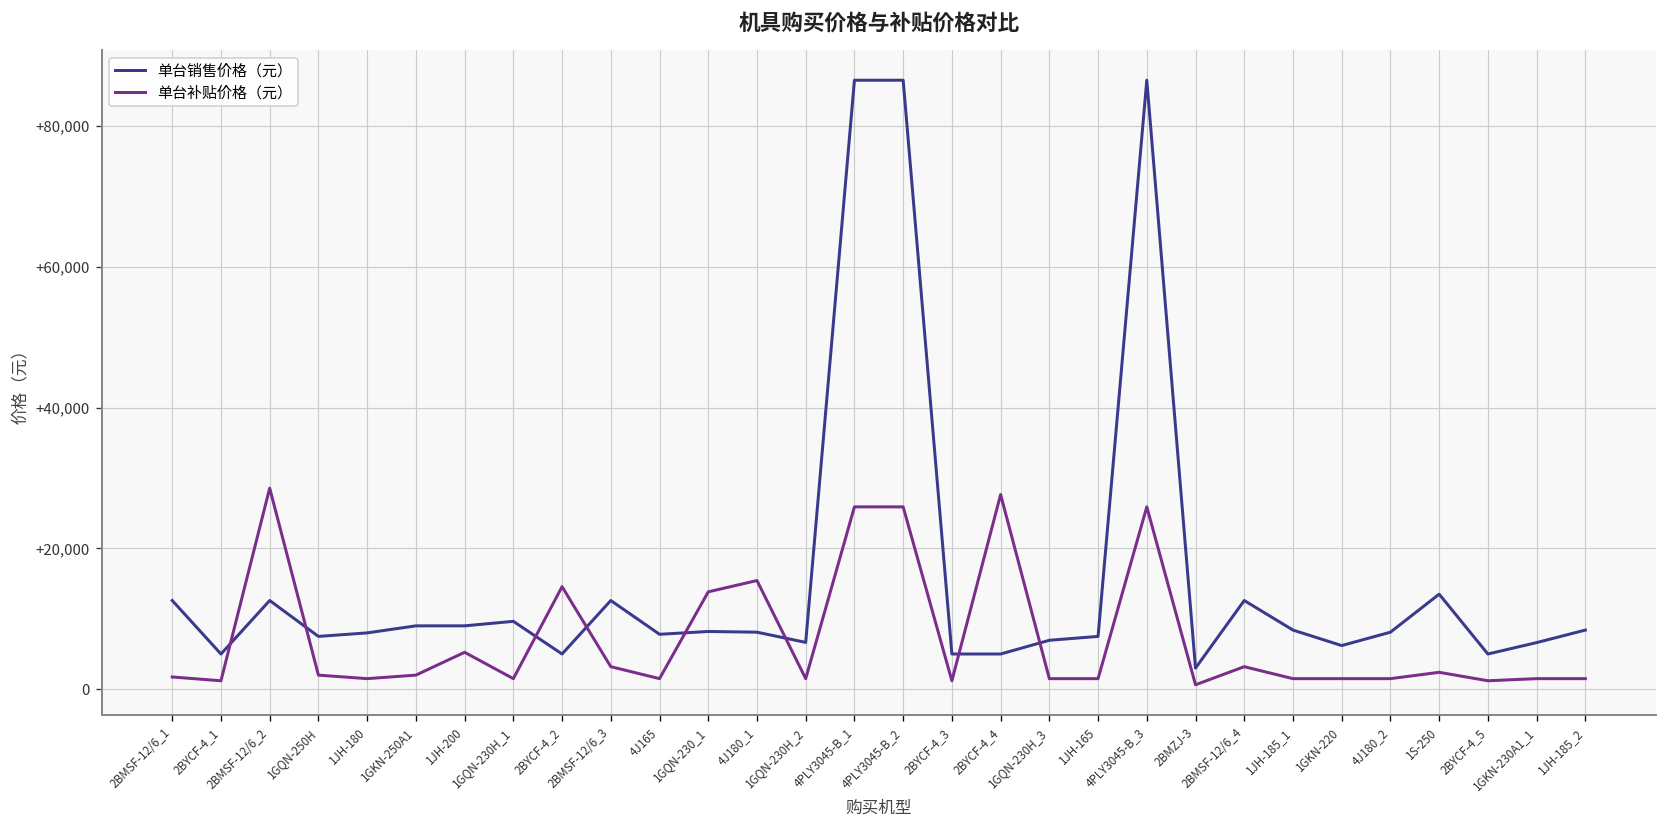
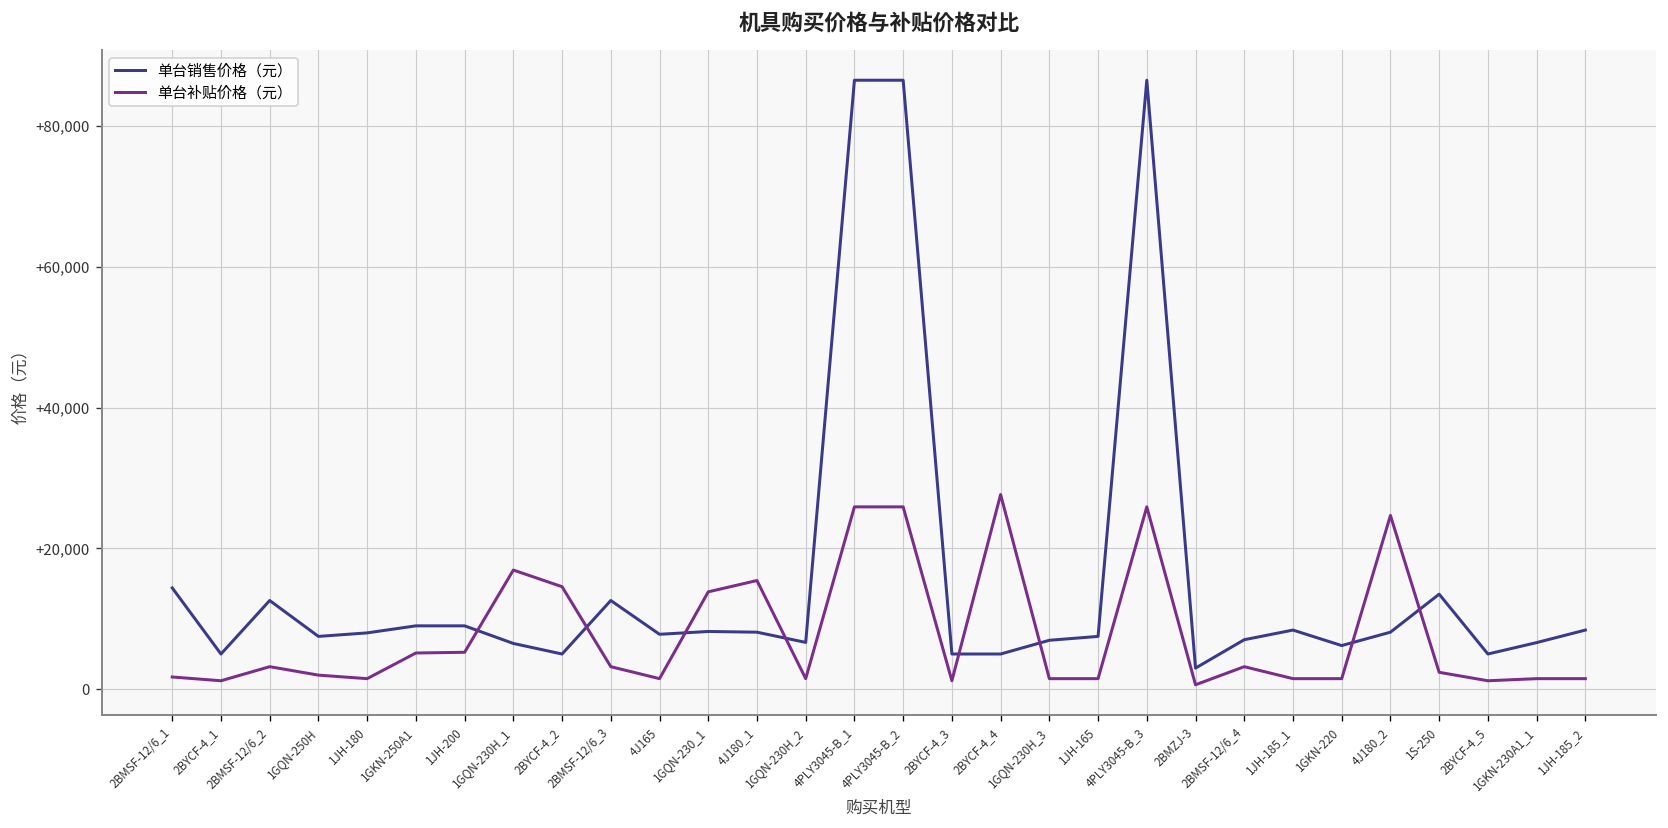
单台销售价格（元）, 2BMSF-12/6_1: +13,000 -> +14,000
单台补贴价格（元）, 2BMSF-12/6_2: +29,000 -> +3,000
单台补贴价格（元）, 1GKN-250A1: +2,000 -> +5,000
单台销售价格（元）, 1GQN-230H_1: +10,000 -> +7,000
单台补贴价格（元）, 1GQN-230H_1: +2,000 -> +17,000
单台销售价格（元）, 2BMSF-12/6_4: +13,000 -> +7,000
单台补贴价格（元）, 4J180_2: +2,000 -> +25,000
